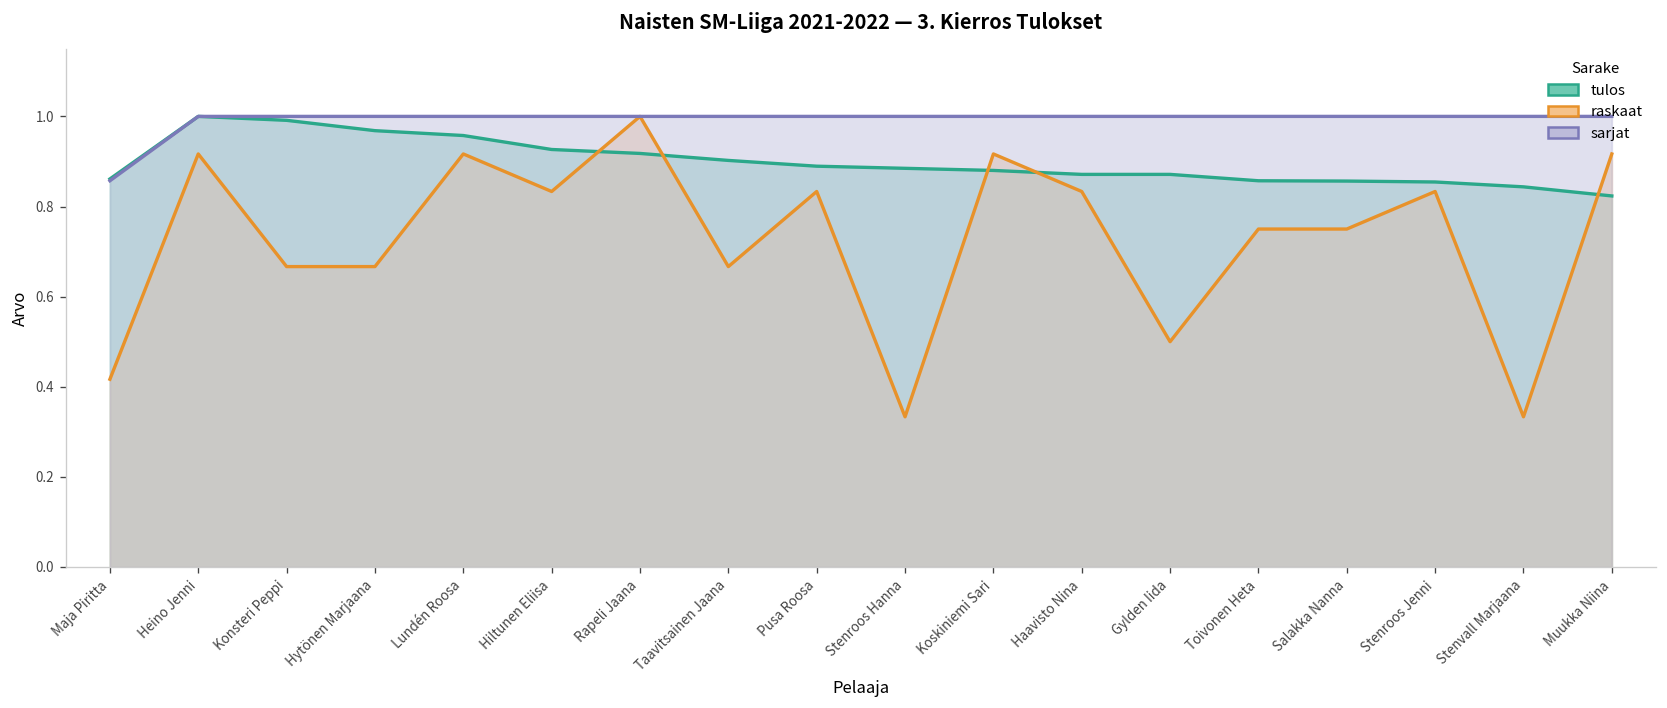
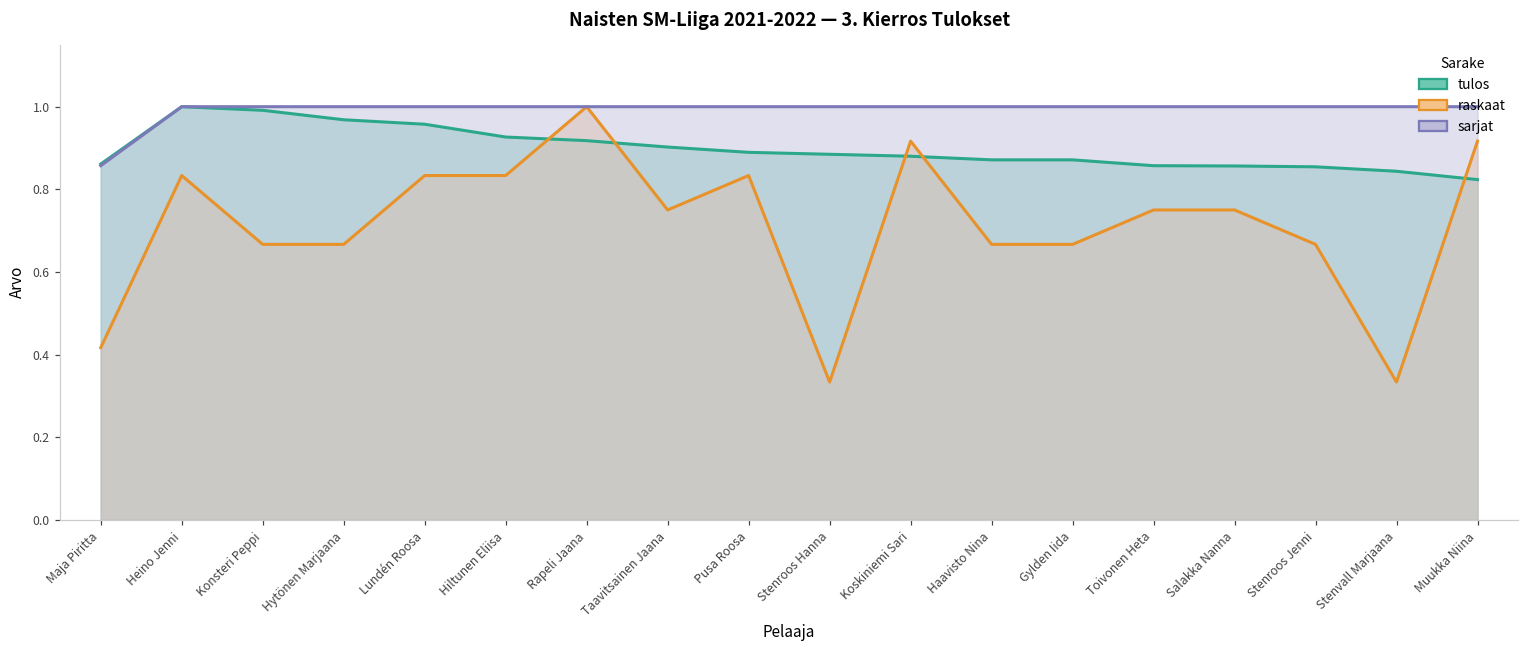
raskaat, Heino Jenni: 0.92 -> 0.83
raskaat, Lundén Roosa: 0.92 -> 0.83
raskaat, Taavitsainen Jaana: 0.67 -> 0.75
raskaat, Haavisto Nina: 0.83 -> 0.67
raskaat, Gylden Iida: 0.50 -> 0.67
raskaat, Stenroos Jenni: 0.83 -> 0.67
